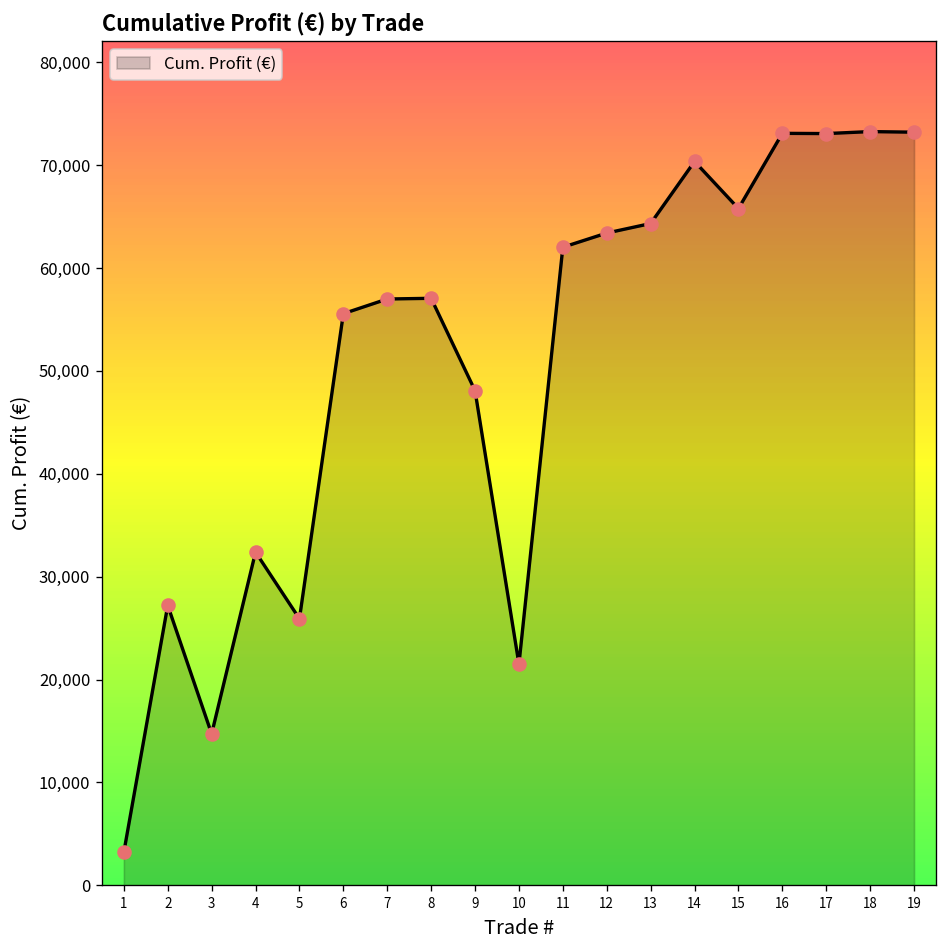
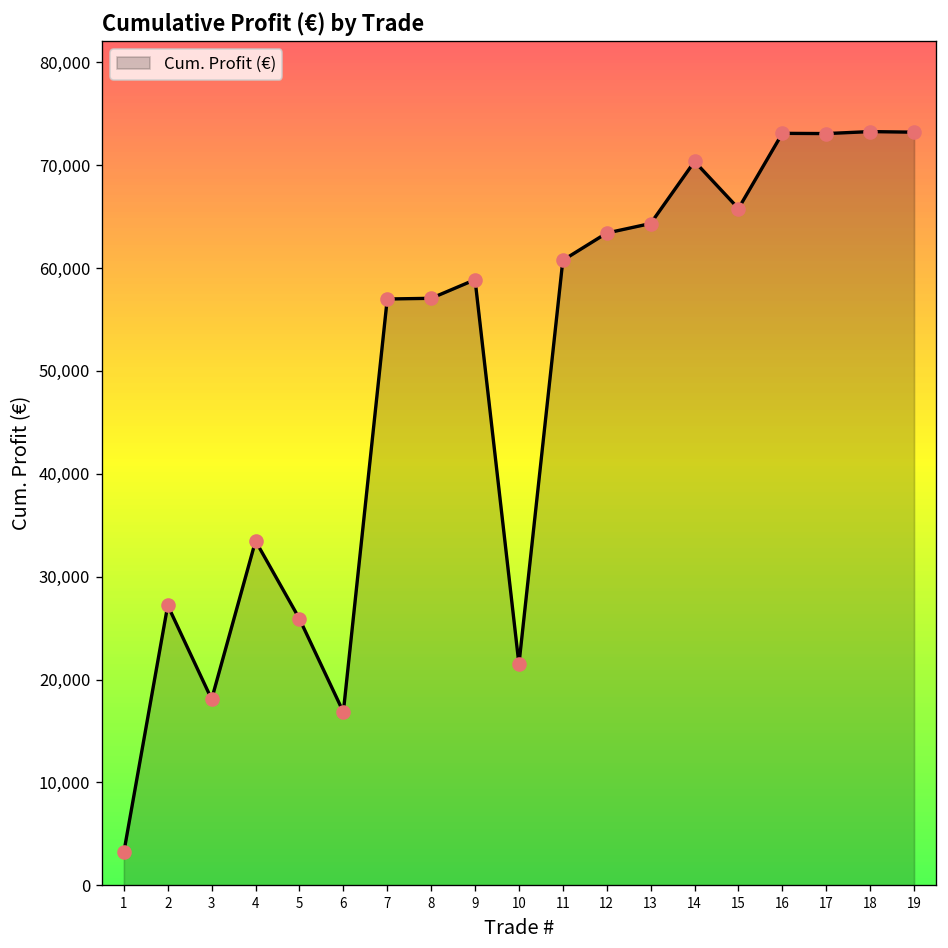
3: 15,000 -> 18,000
4: 32,000 -> 33,000
6: 56,000 -> 17,000
9: 48,000 -> 59,000
11: 62,000 -> 61,000
